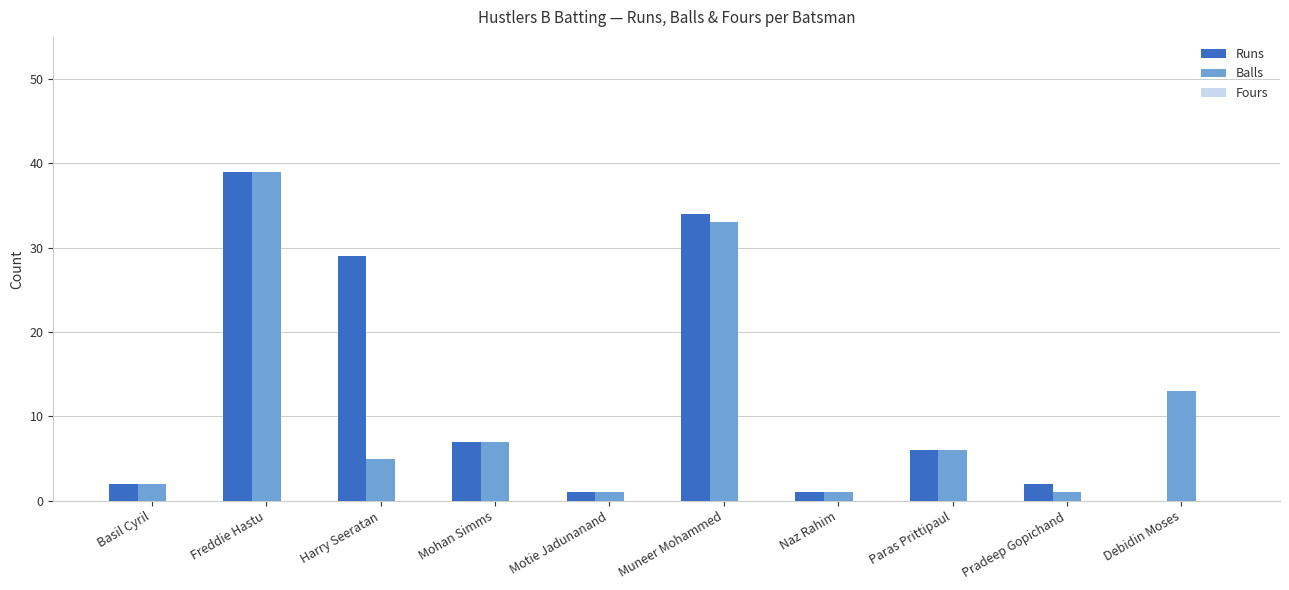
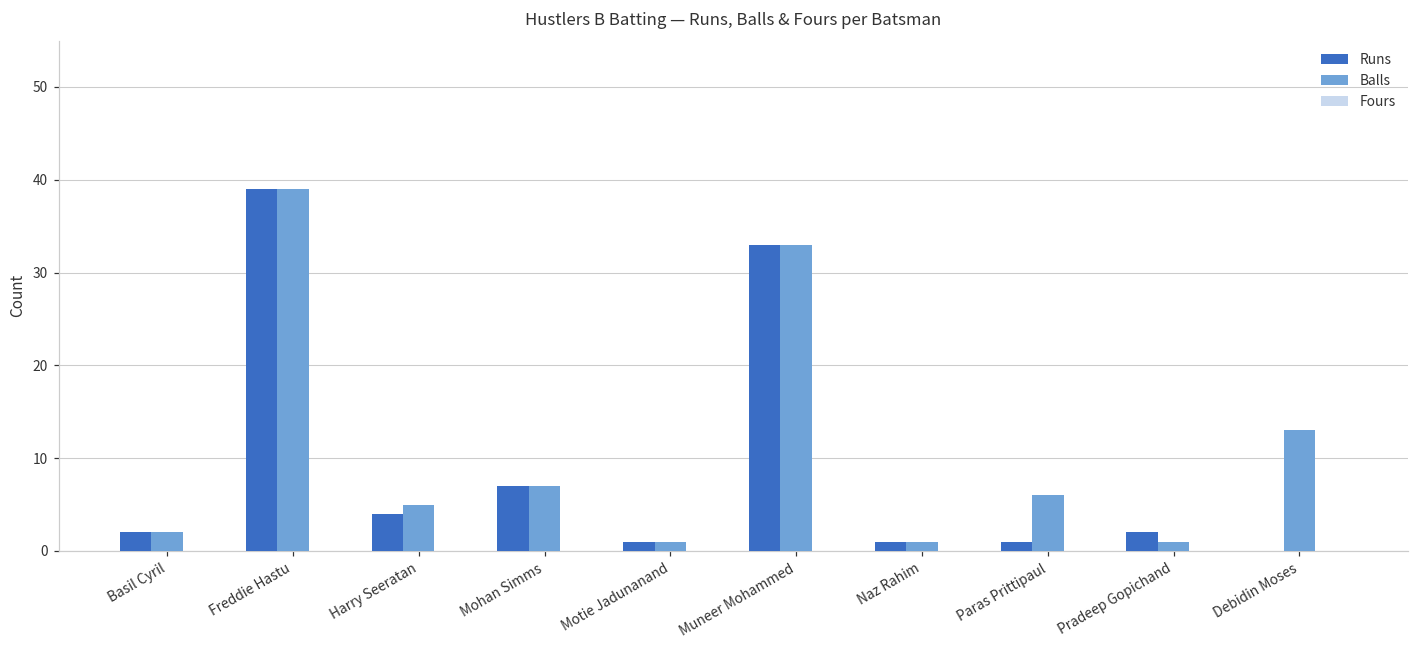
Runs, Harry Seeratan: 29 -> 4
Runs, Muneer Mohammed: 34 -> 33
Runs, Paras Prittipaul: 6 -> 1
